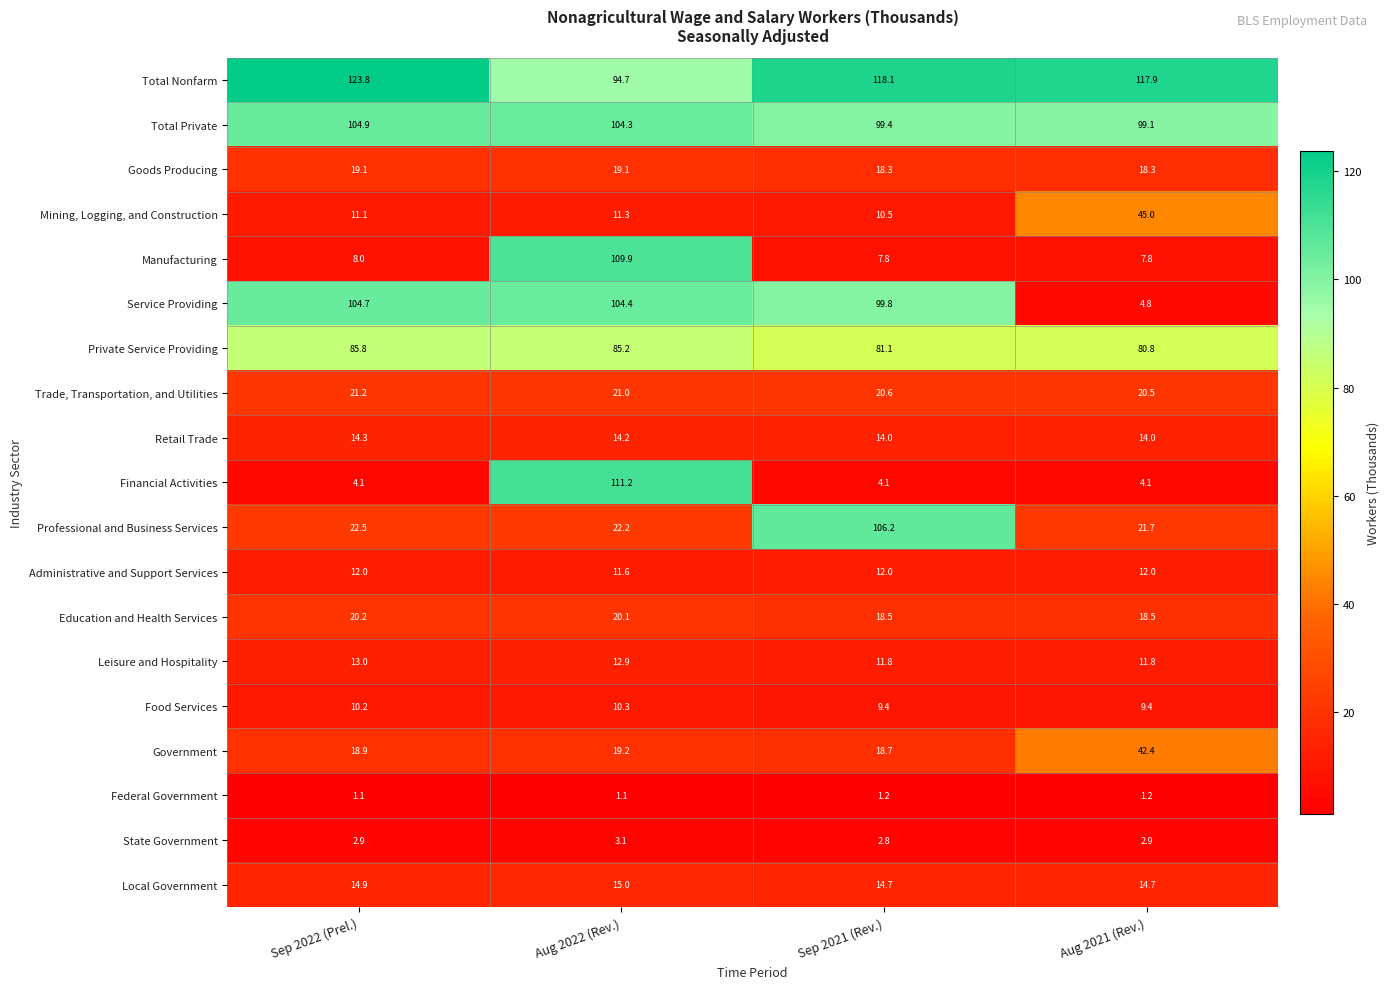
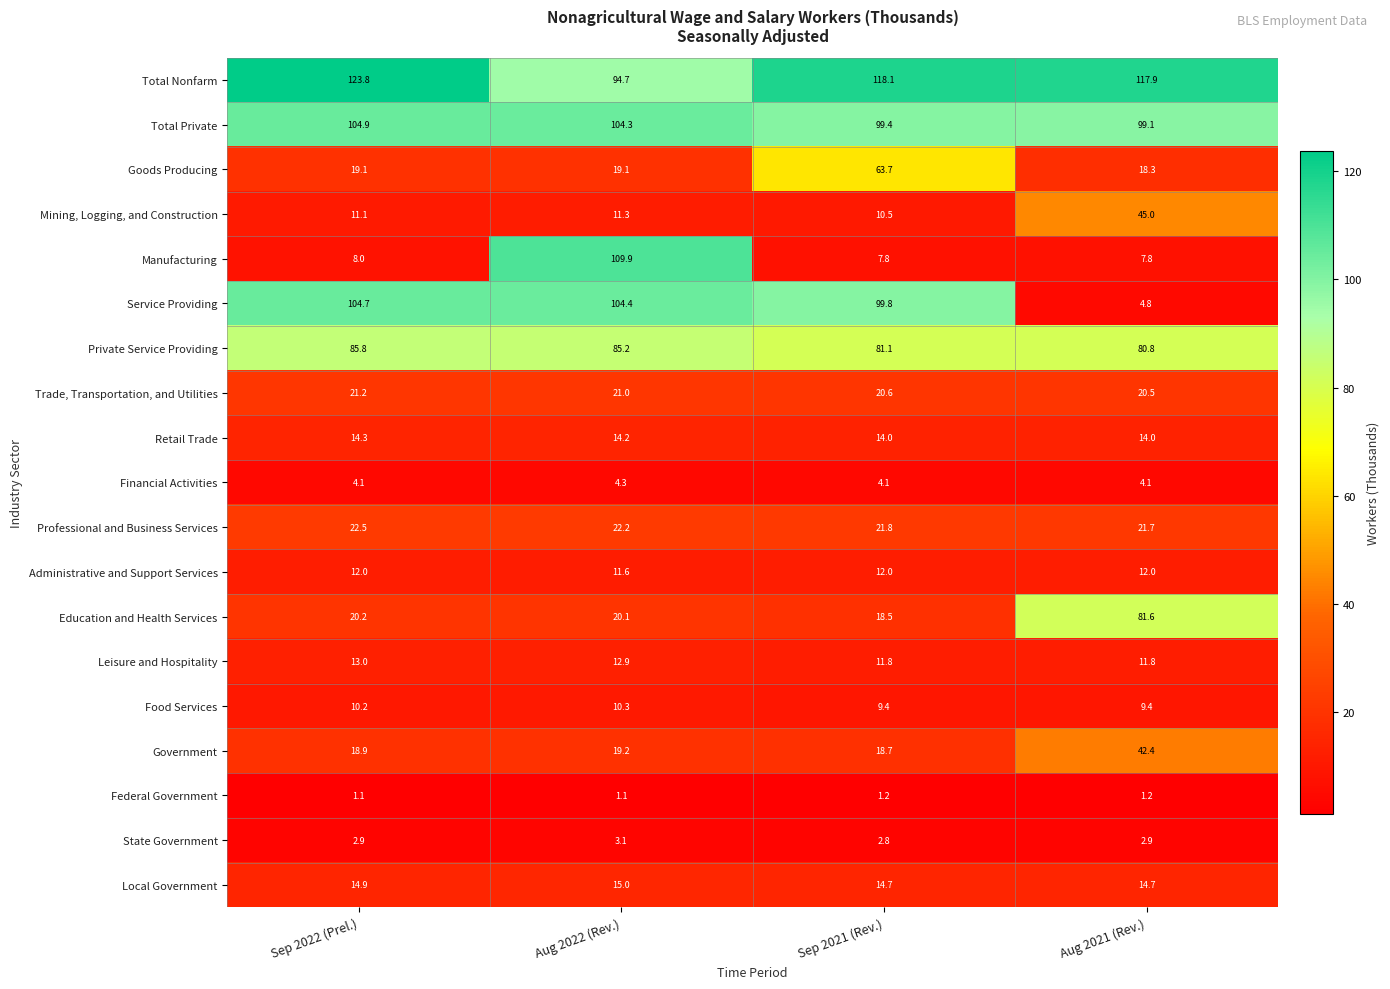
Goods Producing, Sep 2021 (Rev.): 18.3 -> 63.7
Financial Activities, Aug 2022 (Rev.): 111.2 -> 4.3
Professional and Business Services, Sep 2021 (Rev.): 106.2 -> 21.8
Education and Health Services, Aug 2021 (Rev.): 18.5 -> 81.6
